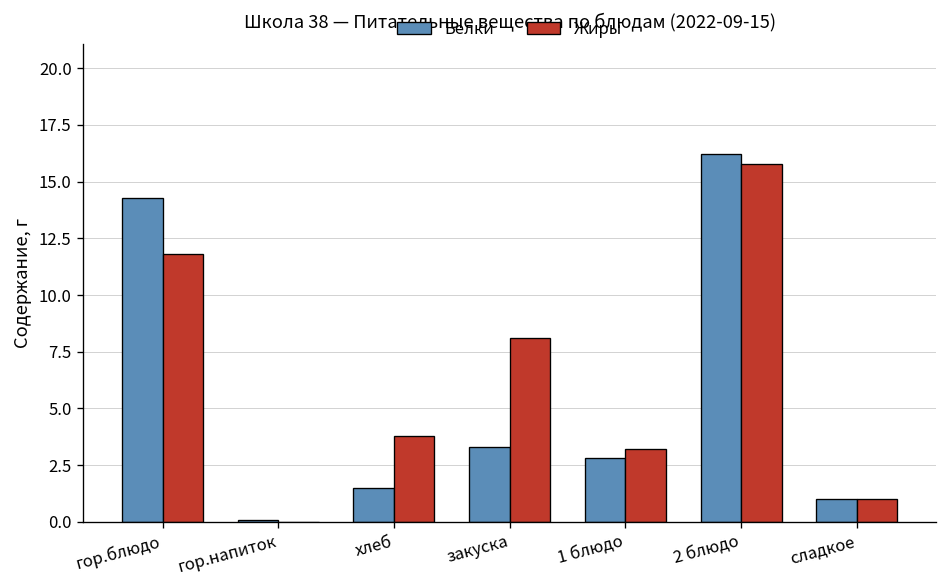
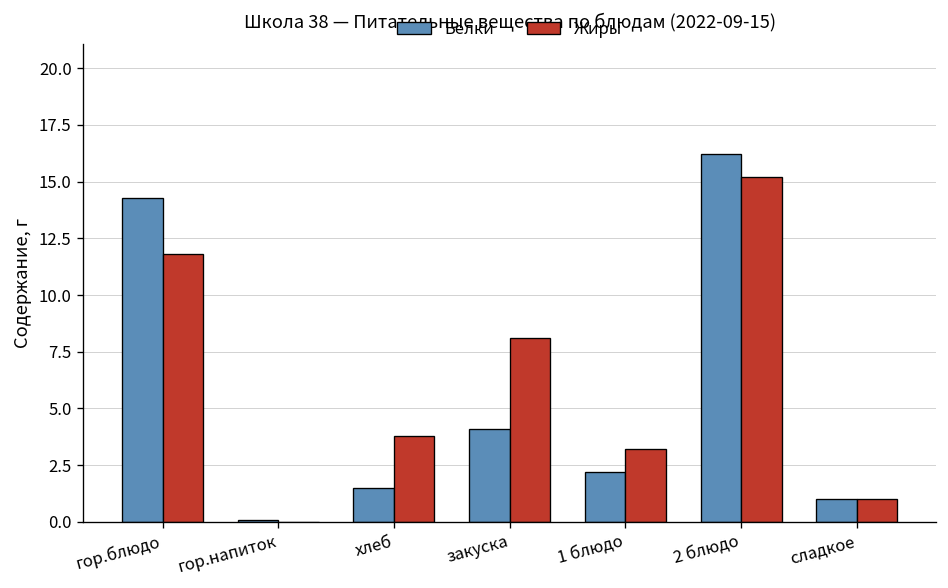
Белки, закуска: 3.3 -> 4.1
Белки, 1 блюдо: 2.8 -> 2.2
Жиры, 2 блюдо: 15.8 -> 15.2
